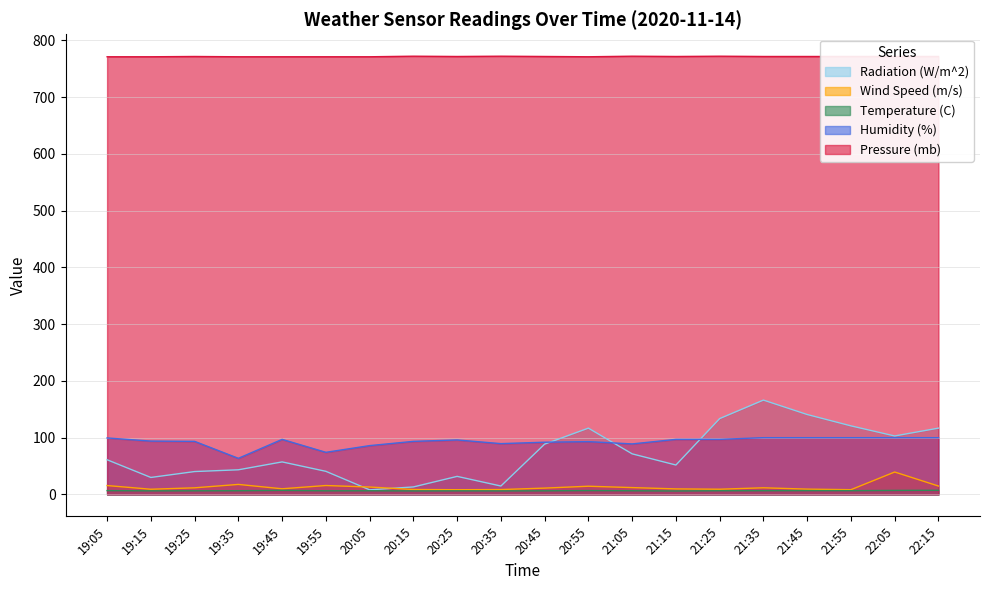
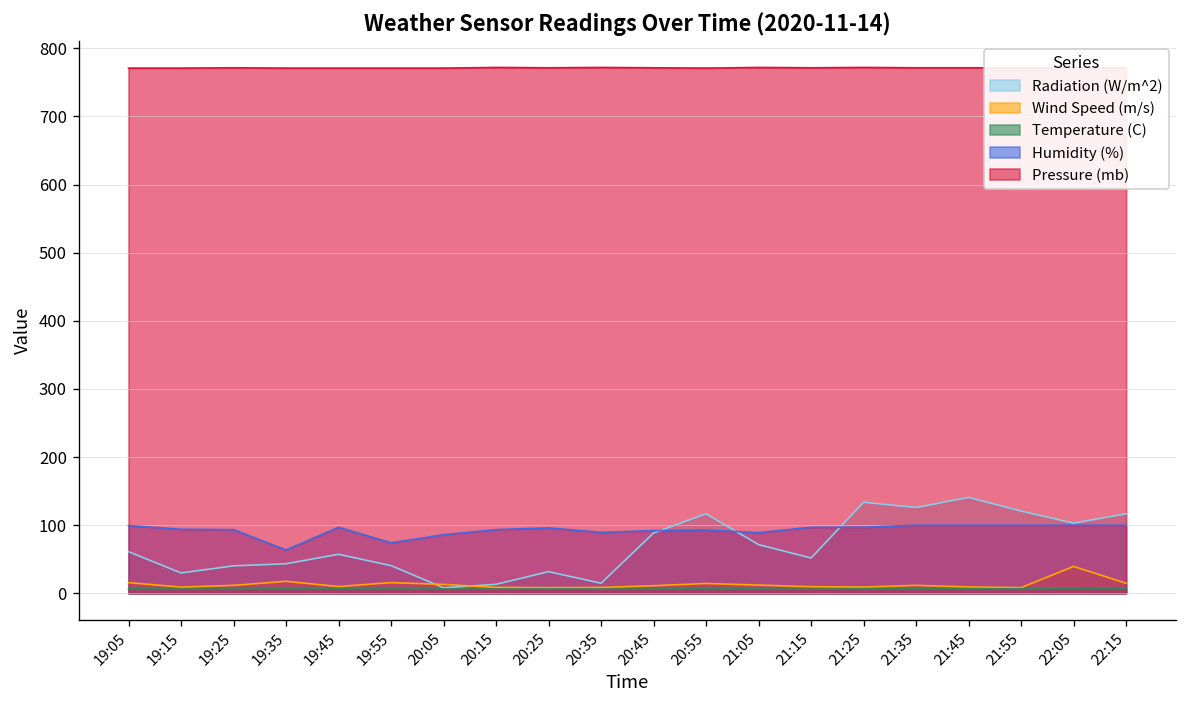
Radiation (W/m^2), 21:35: 170 -> 130
